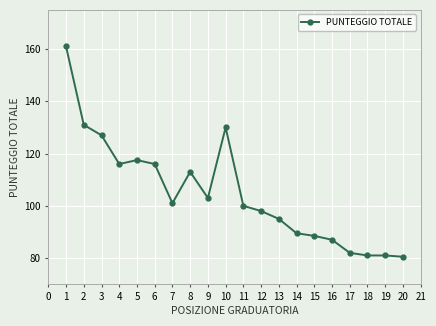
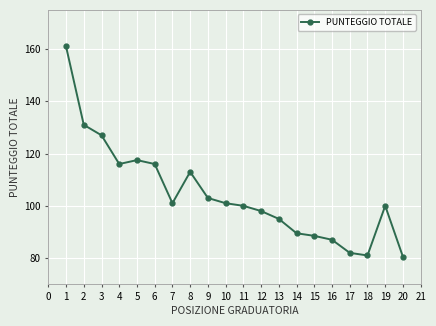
10: 130 -> 101
19: 81 -> 100
